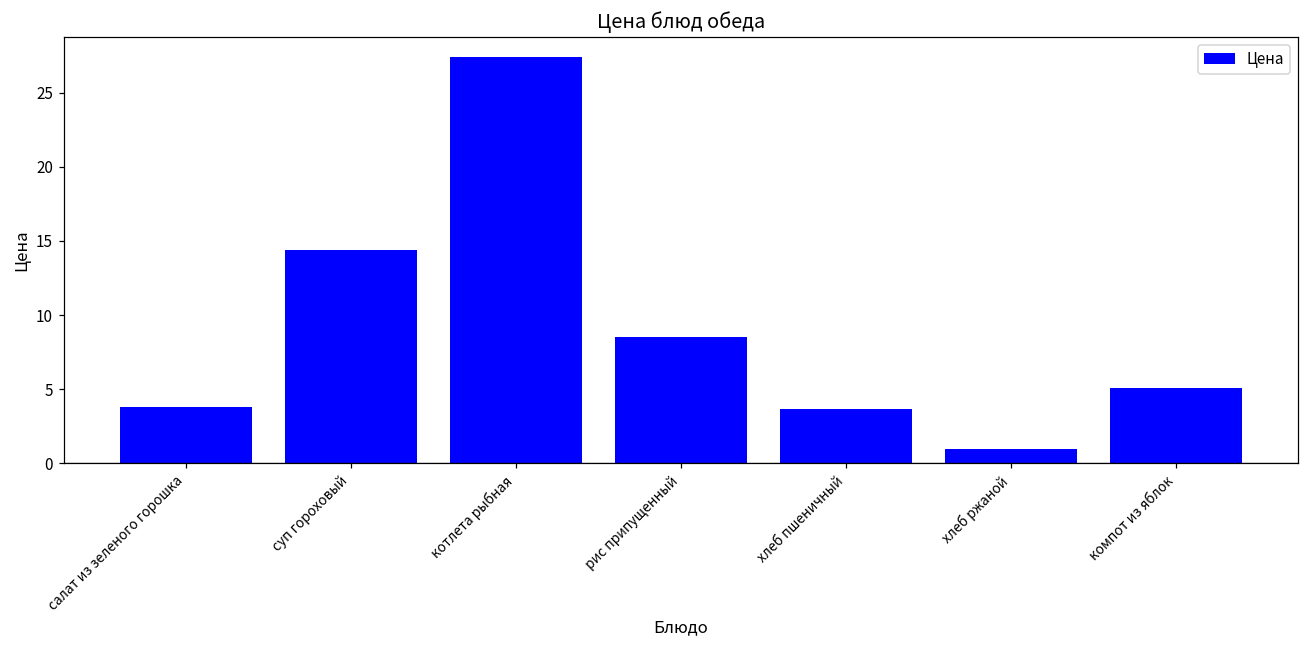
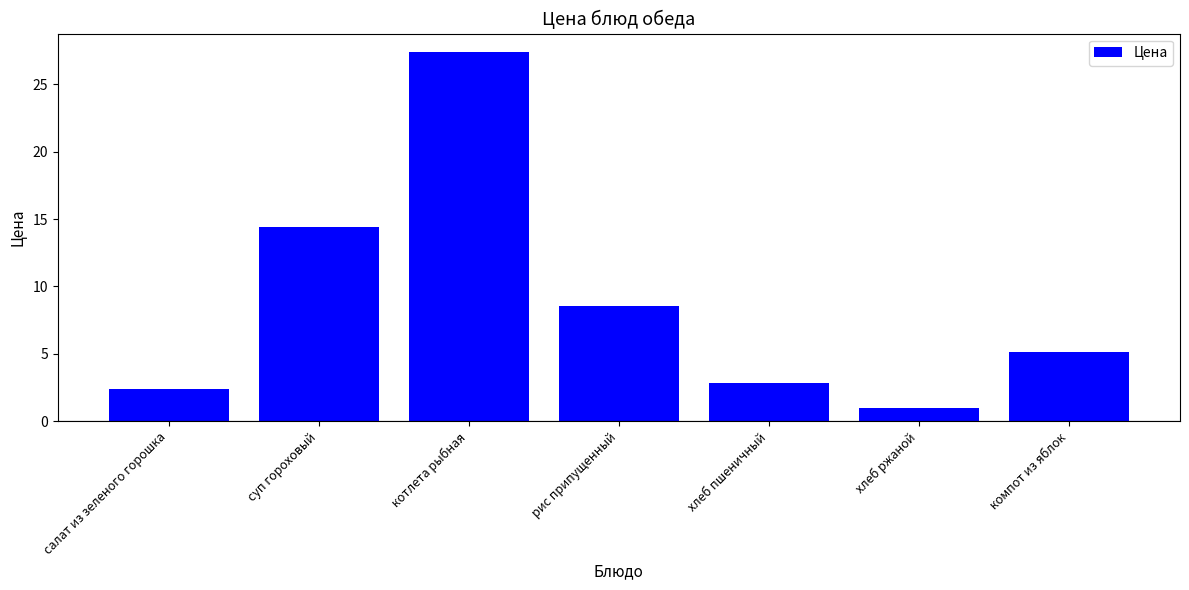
салат из зеленого горошка: 3.8 -> 2.4
хлеб пшеничный: 3.7 -> 2.9
